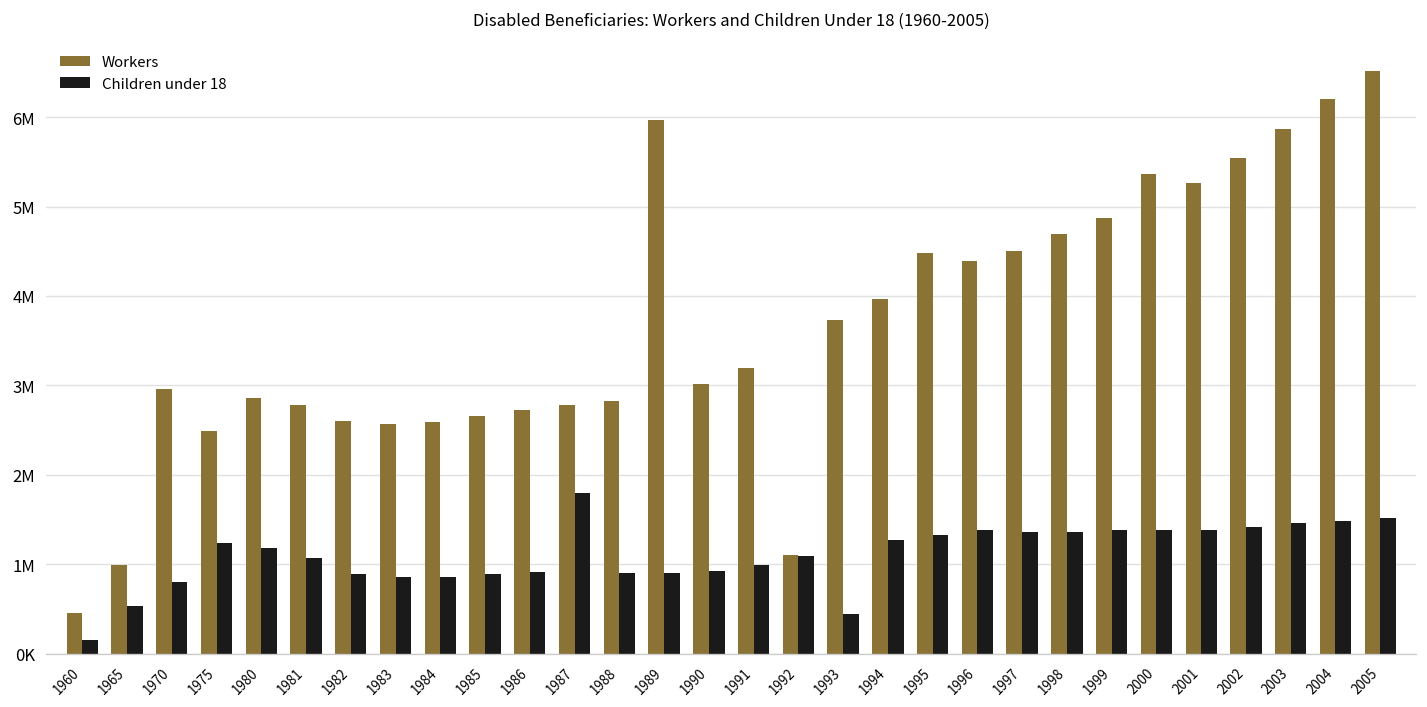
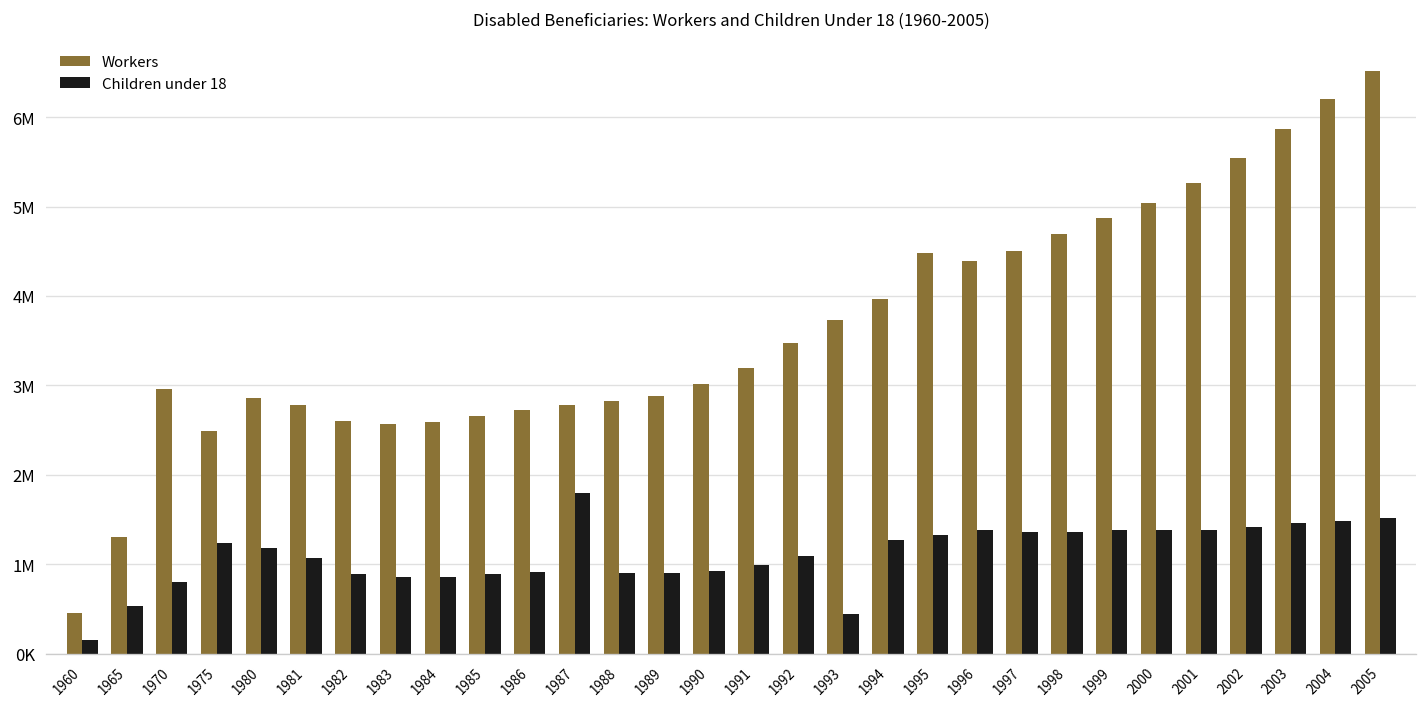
Workers, 1965: 1000000 -> 1300000
Workers, 1989: 6000000 -> 2900000
Workers, 1992: 1100000 -> 3500000
Workers, 2000: 5400000 -> 5000000
